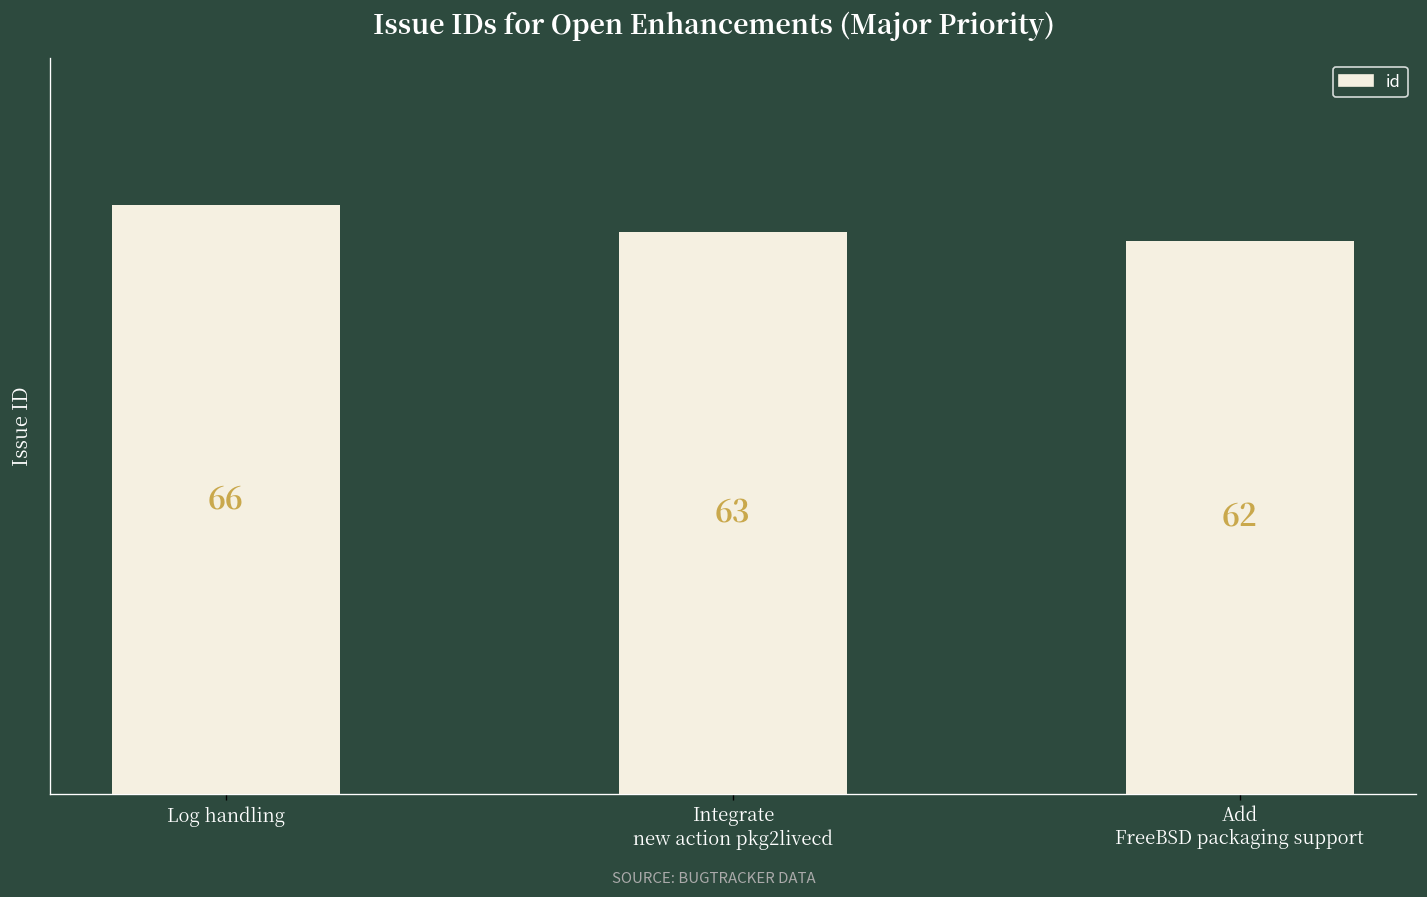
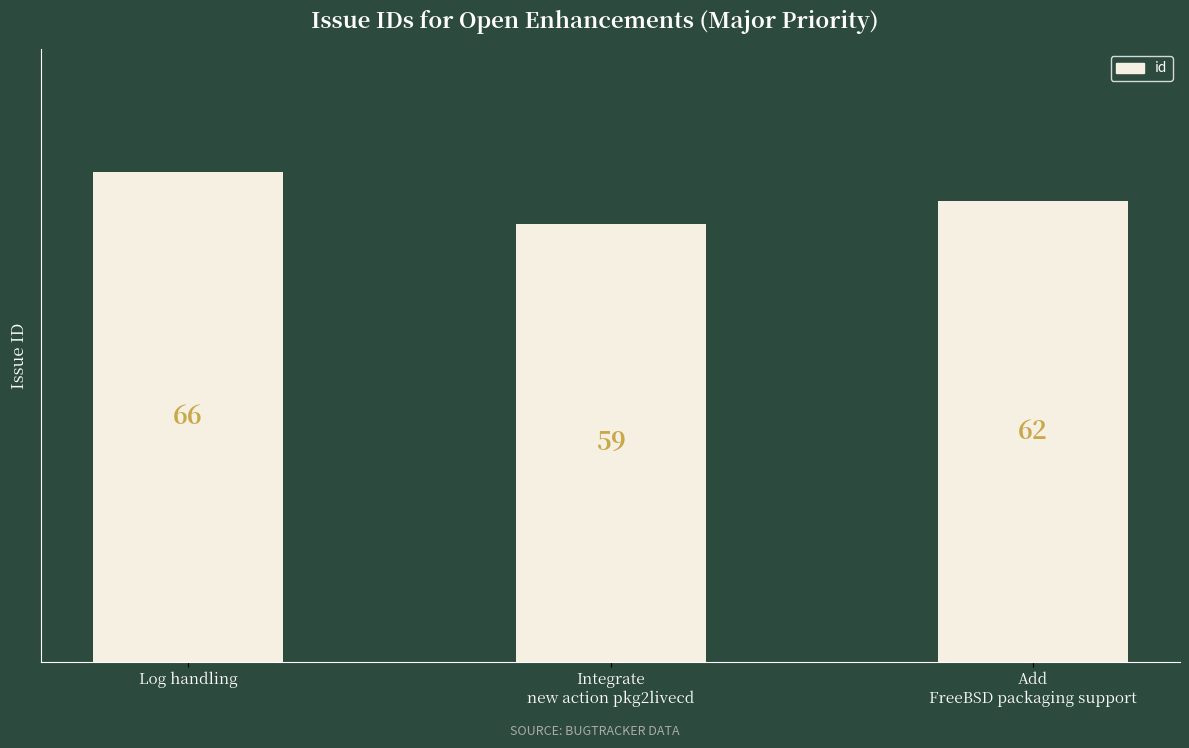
Integrate new action pkg2livecd: 63 -> 59
